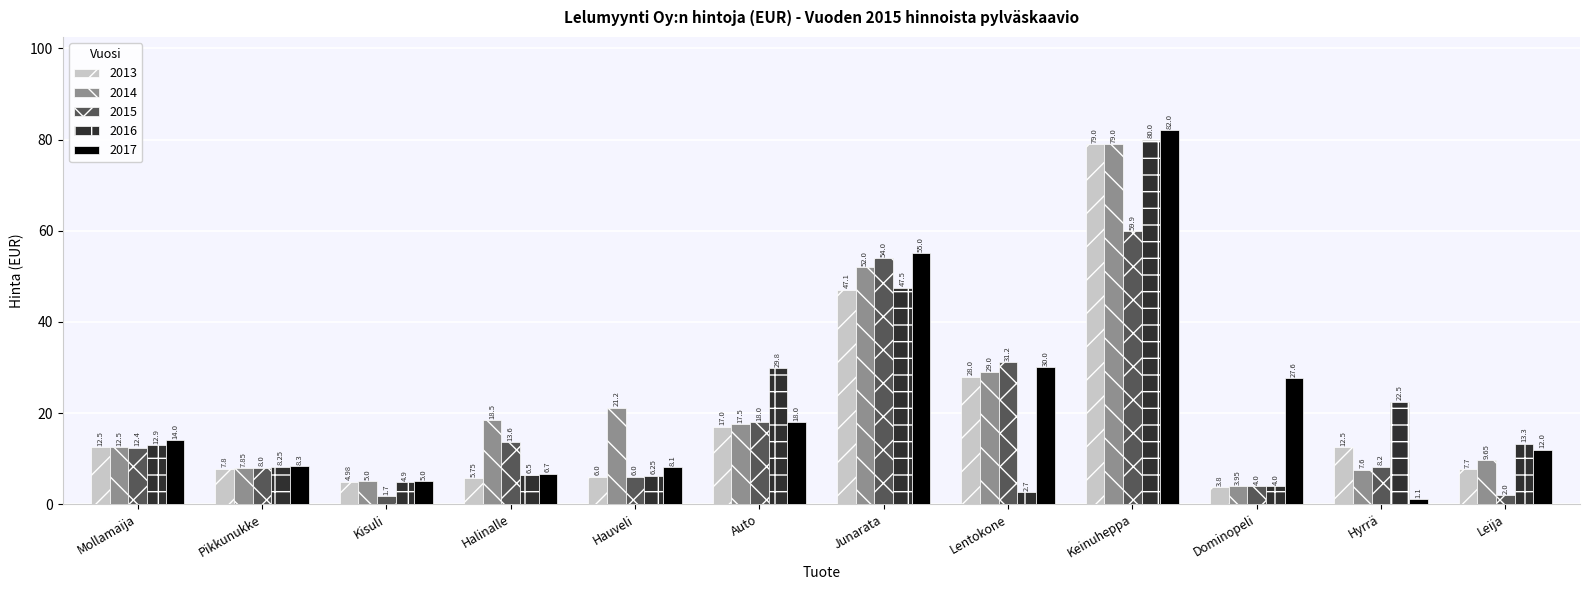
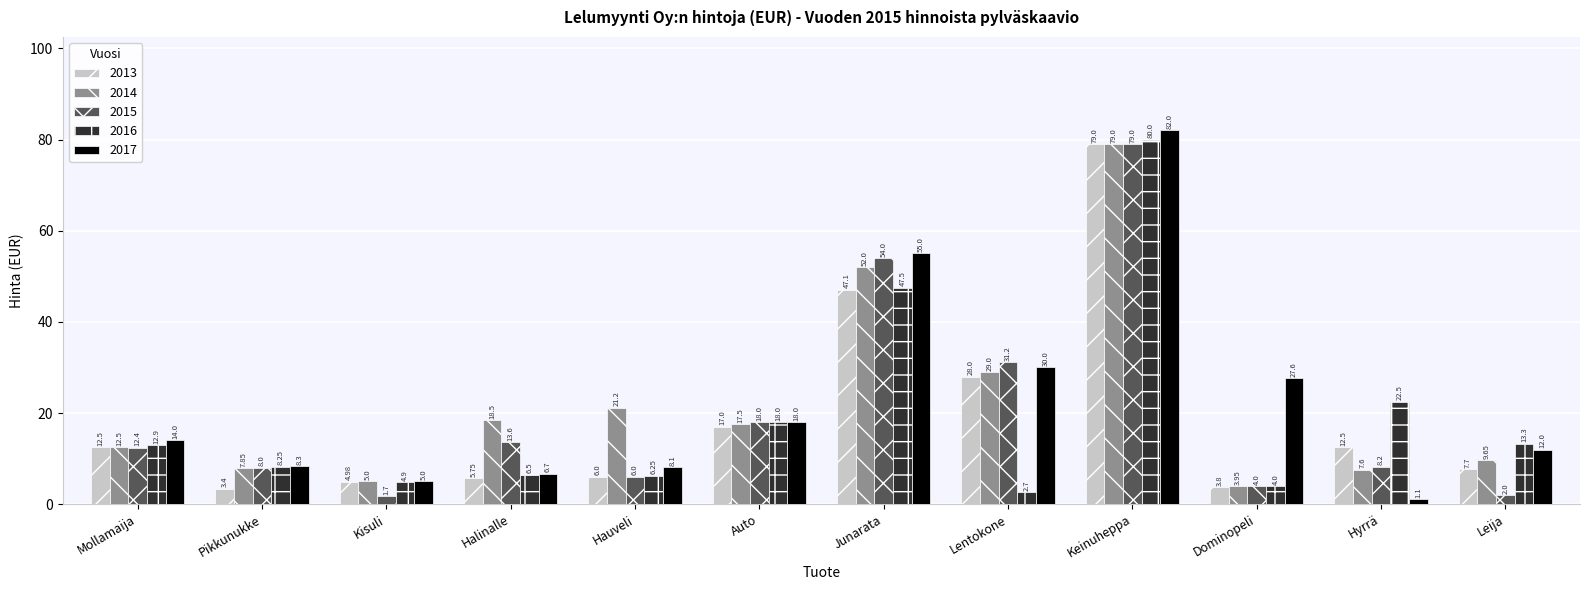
2013, Pikkunukke: 7.8 -> 3.4
2016, Auto: 29.8 -> 18.0
2015, Keinuheppa: 59.9 -> 79.0
